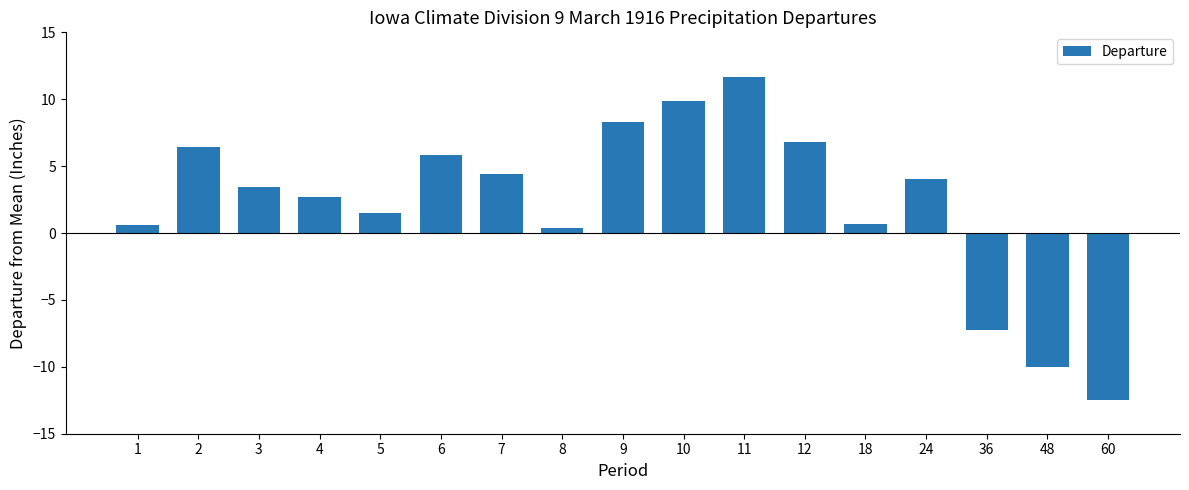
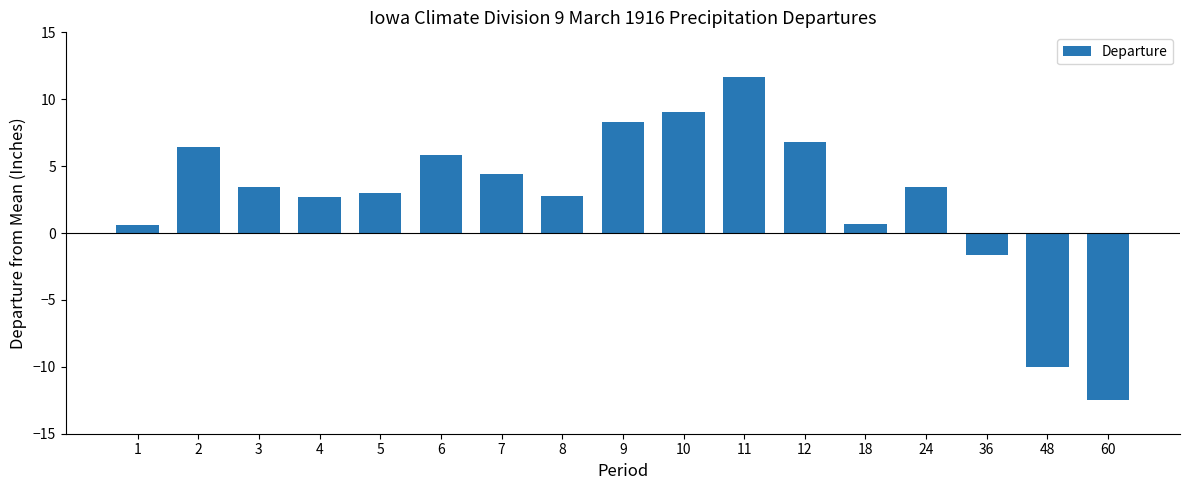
5: 1.5 -> 3.0
8: 0.3 -> 2.8
10: 9.8 -> 9.1
24: 4.1 -> 3.4
36: -7.3 -> -1.7
